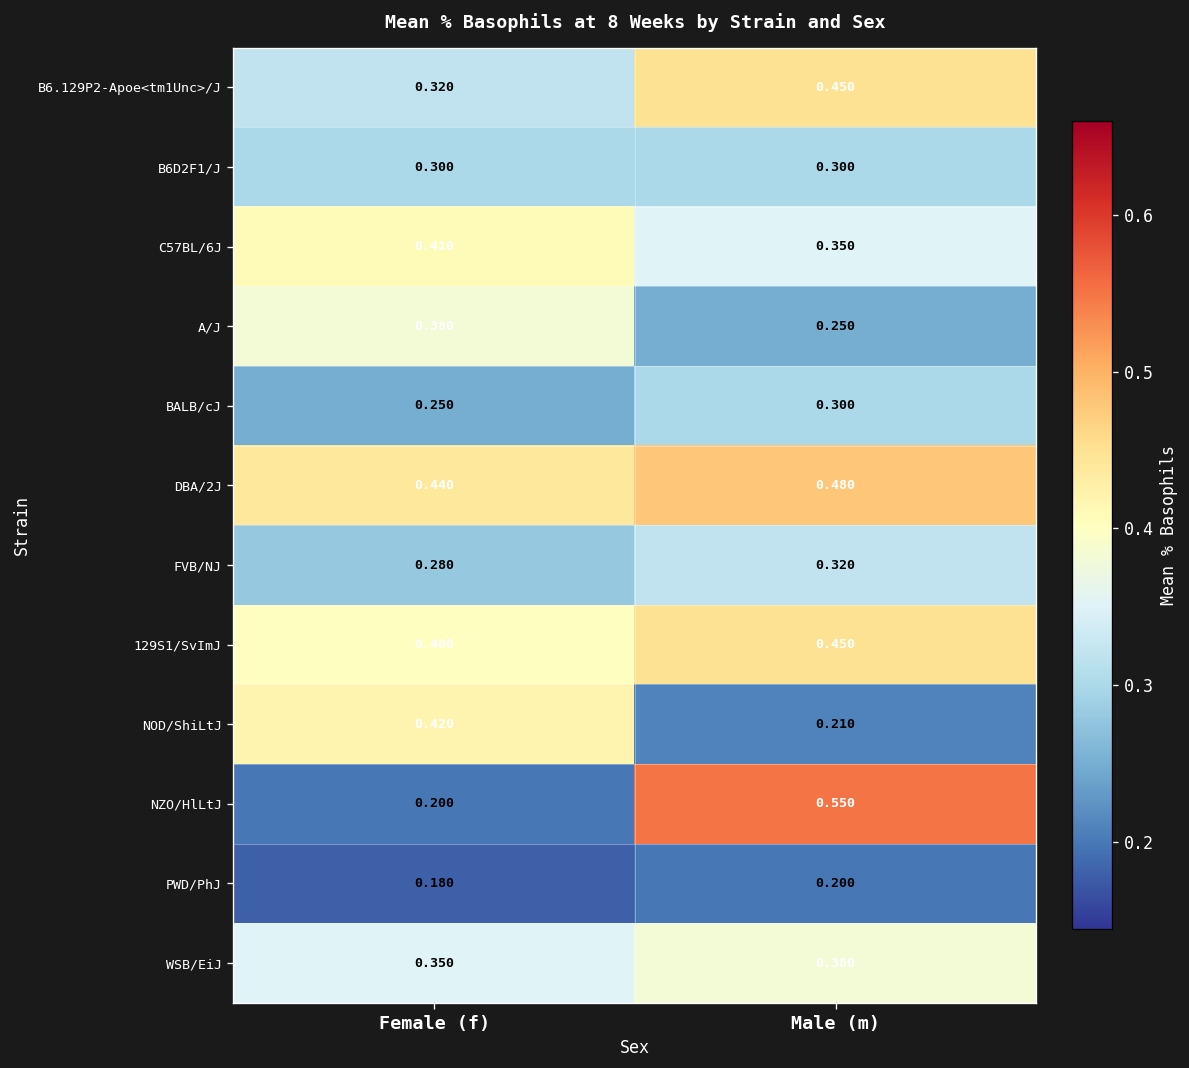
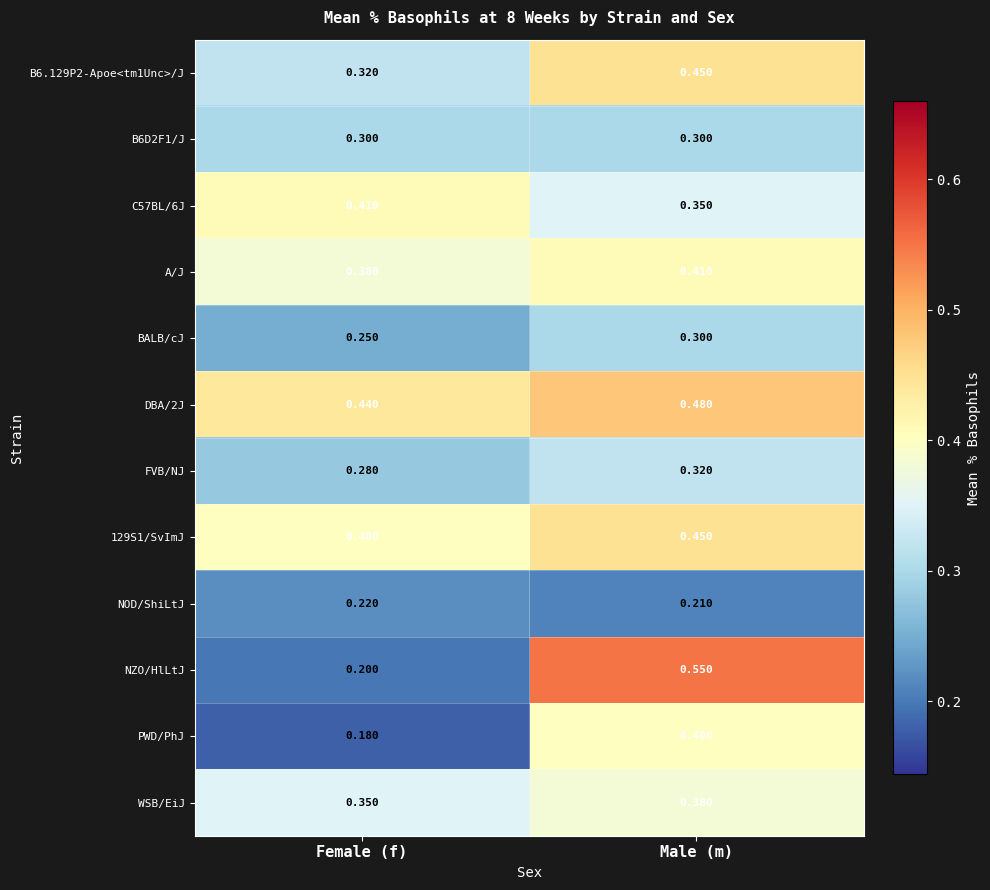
A/J, Male (m): 0.250 -> 0.410
NOD/ShiLtJ, Female (f): 0.420 -> 0.220
PWD/PhJ, Male (m): 0.200 -> 0.400
